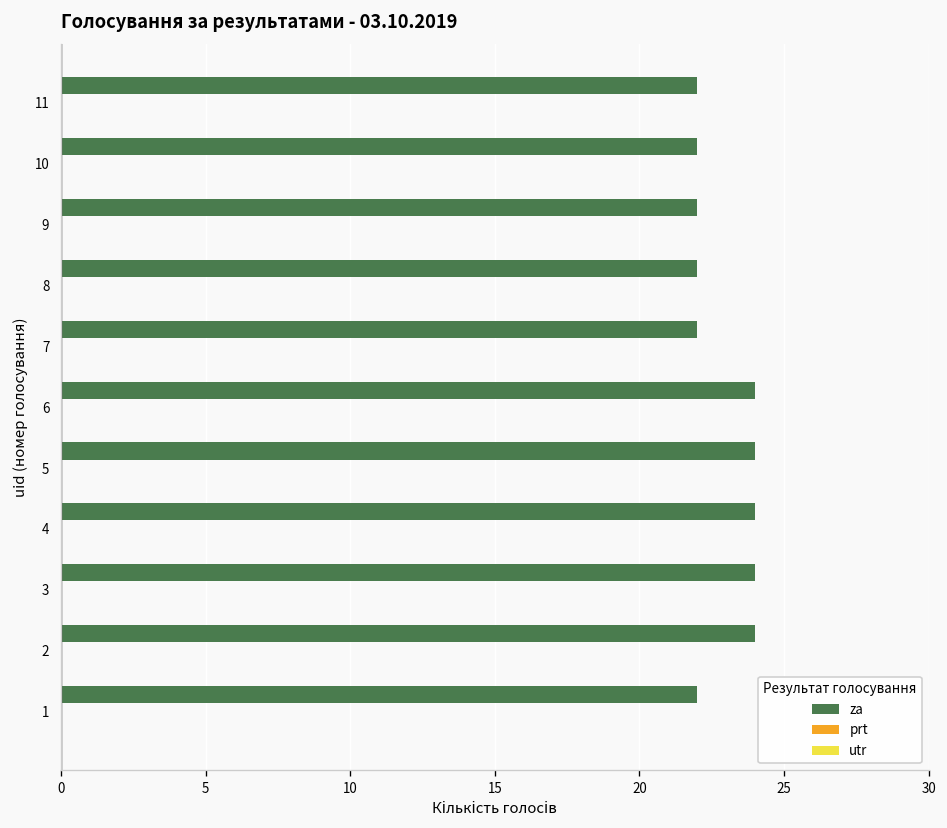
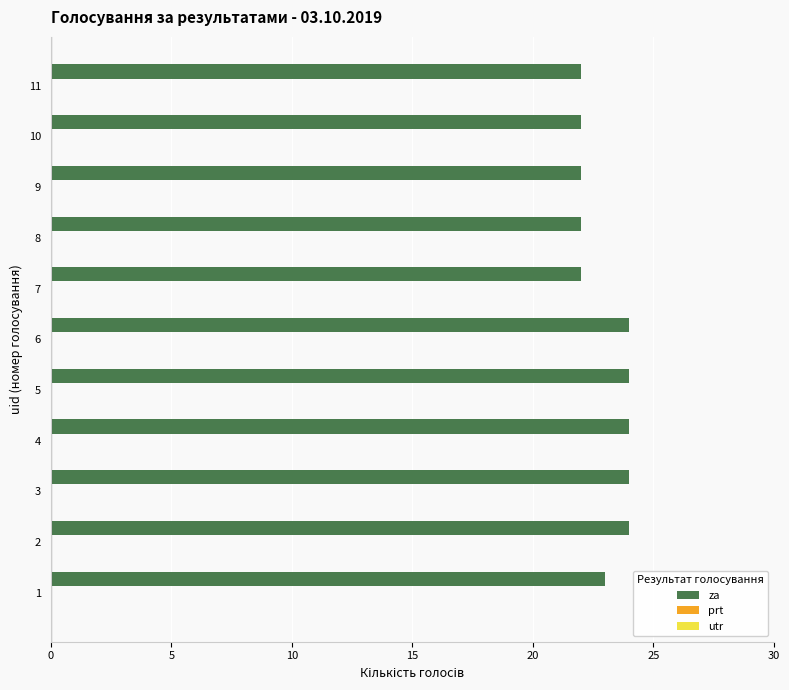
za, 1: 22 -> 23
